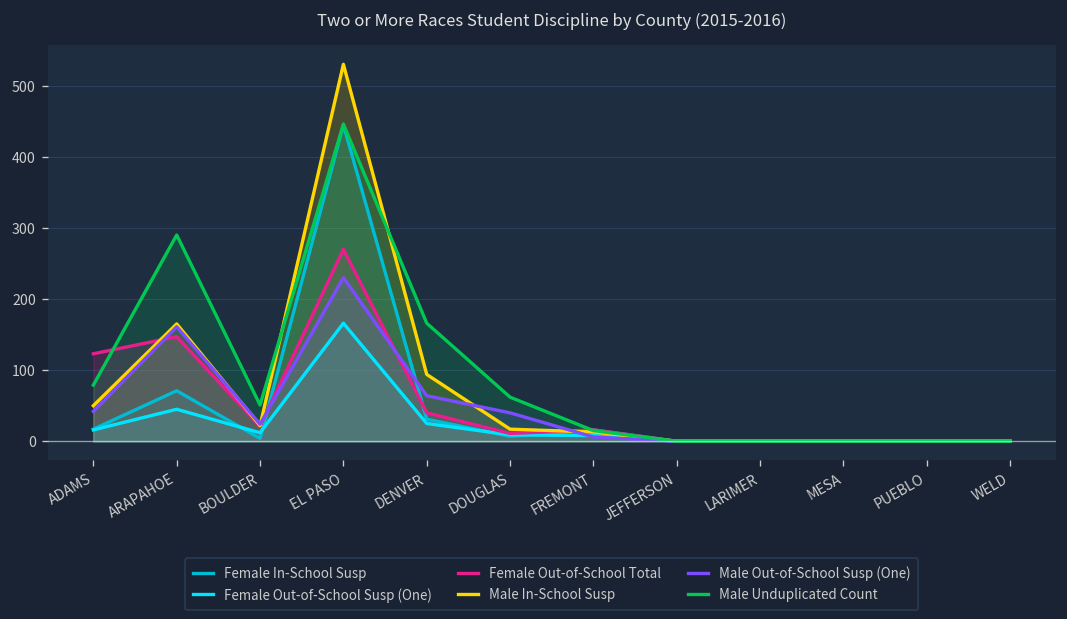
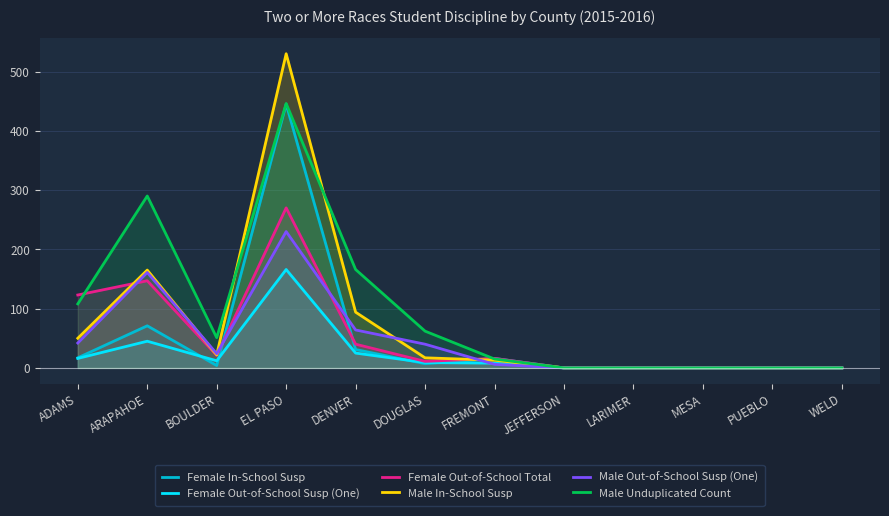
Male Unduplicated Count, ADAMS: 80 -> 110
